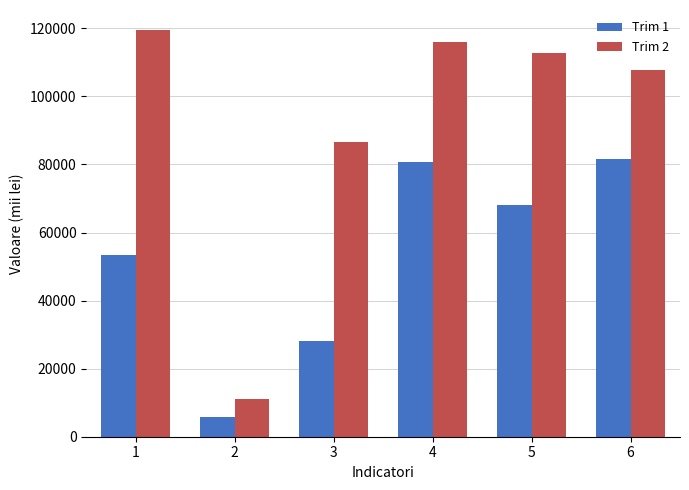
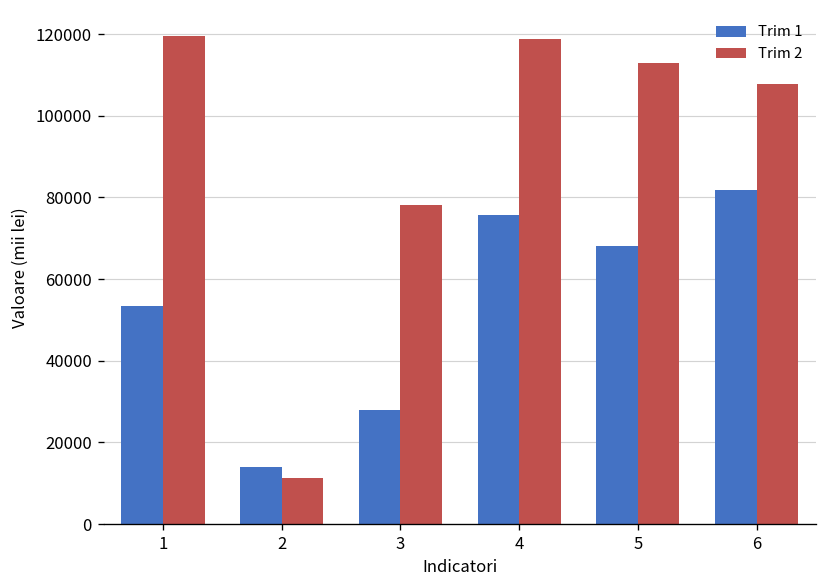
Trim 1, 2: 6000 -> 14000
Trim 2, 3: 87000 -> 78000
Trim 1, 4: 81000 -> 76000
Trim 2, 4: 116000 -> 119000
